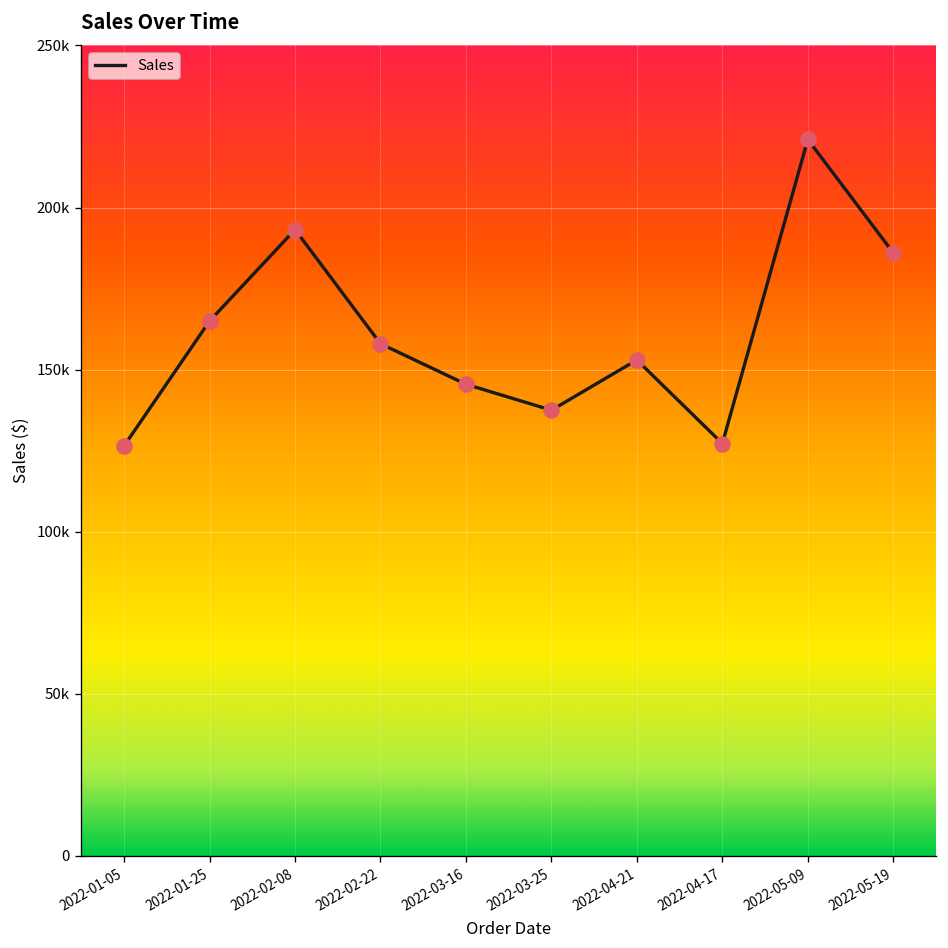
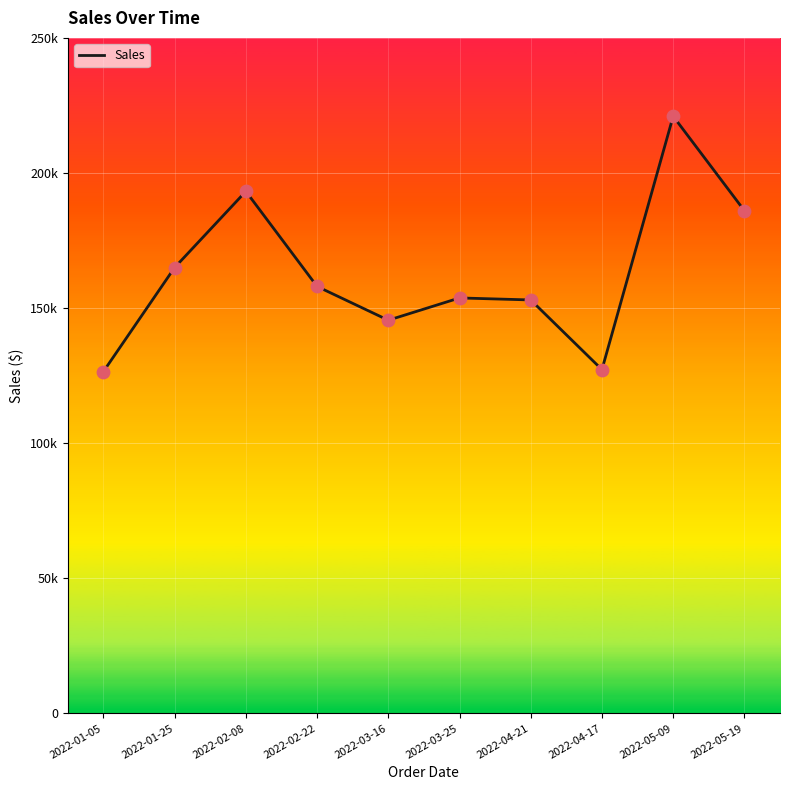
2022-03-25: 138000 -> 154000
